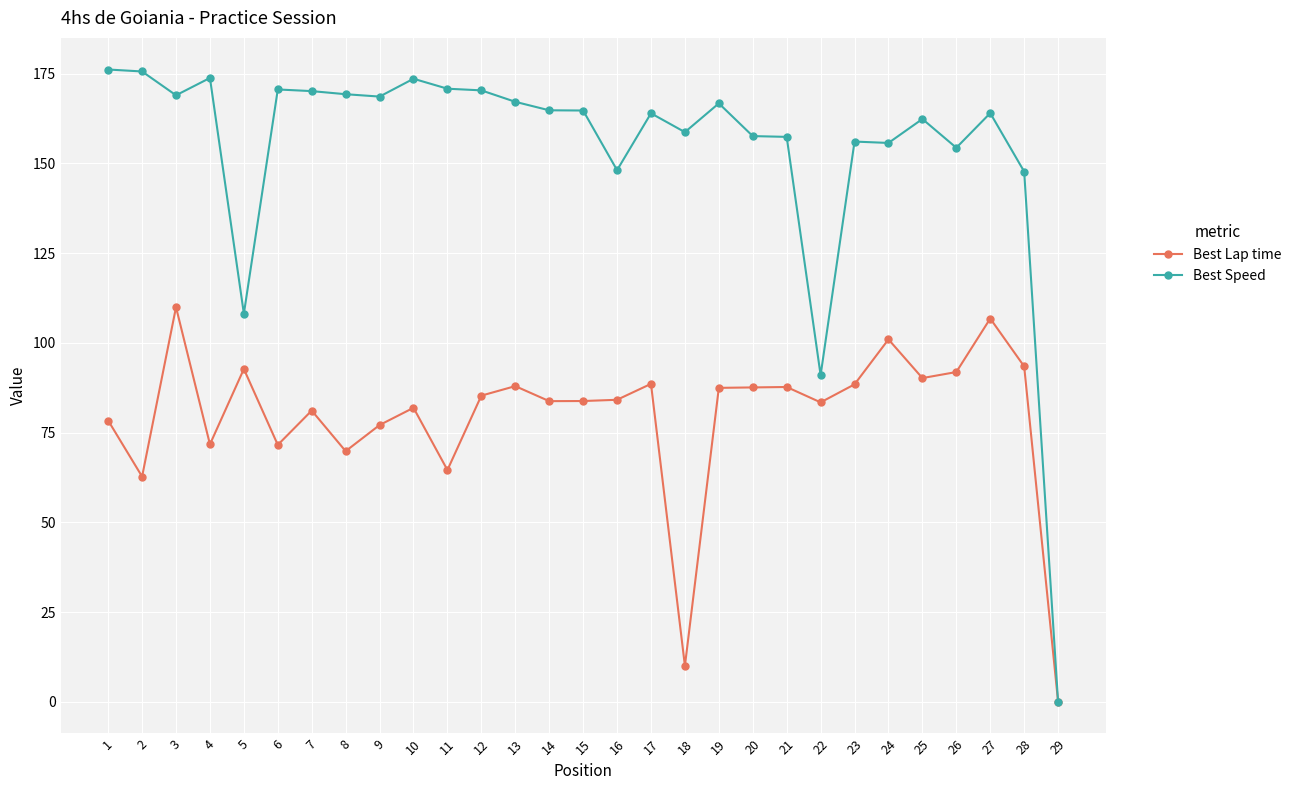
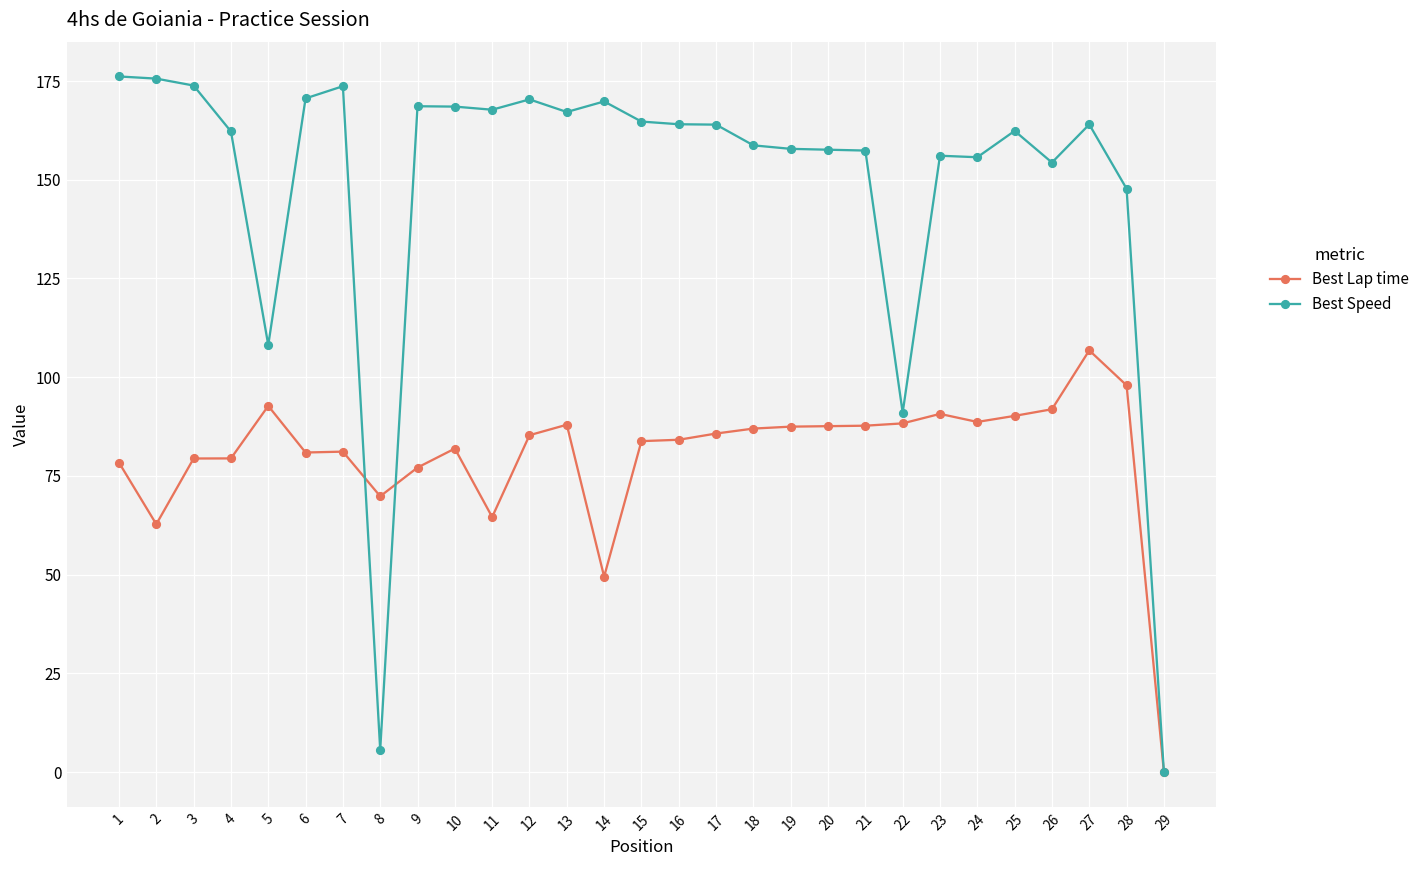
Best Lap time, 3: 110 -> 79
Best Speed, 3: 169 -> 174
Best Lap time, 4: 72 -> 79
Best Speed, 4: 174 -> 162
Best Lap time, 6: 72 -> 81
Best Speed, 7: 170 -> 174
Best Speed, 8: 169 -> 6
Best Speed, 10: 174 -> 169
Best Speed, 11: 171 -> 168
Best Lap time, 14: 84 -> 49
Best Speed, 14: 165 -> 170
Best Speed, 16: 148 -> 164
Best Lap time, 17: 89 -> 86
Best Lap time, 18: 10 -> 87
Best Speed, 19: 167 -> 158
Best Lap time, 22: 83 -> 88
Best Lap time, 23: 88 -> 91
Best Lap time, 24: 101 -> 89
Best Lap time, 28: 93 -> 98
